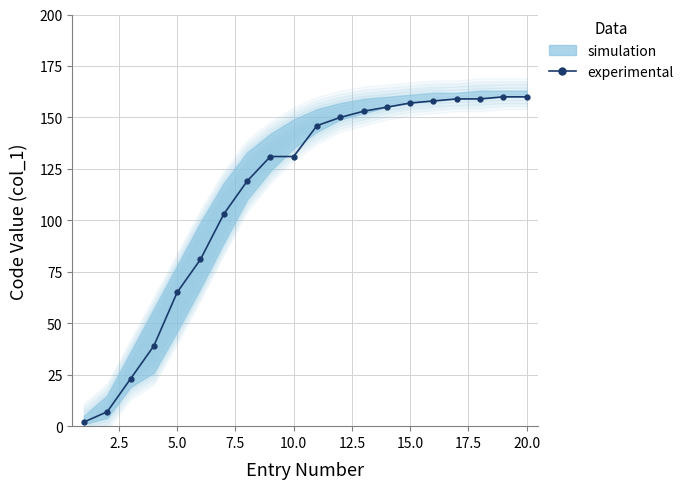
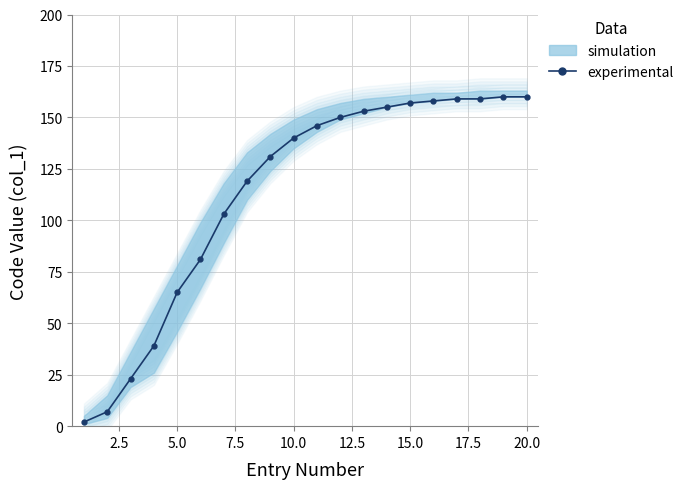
experimental, 10.0: 131 -> 140
